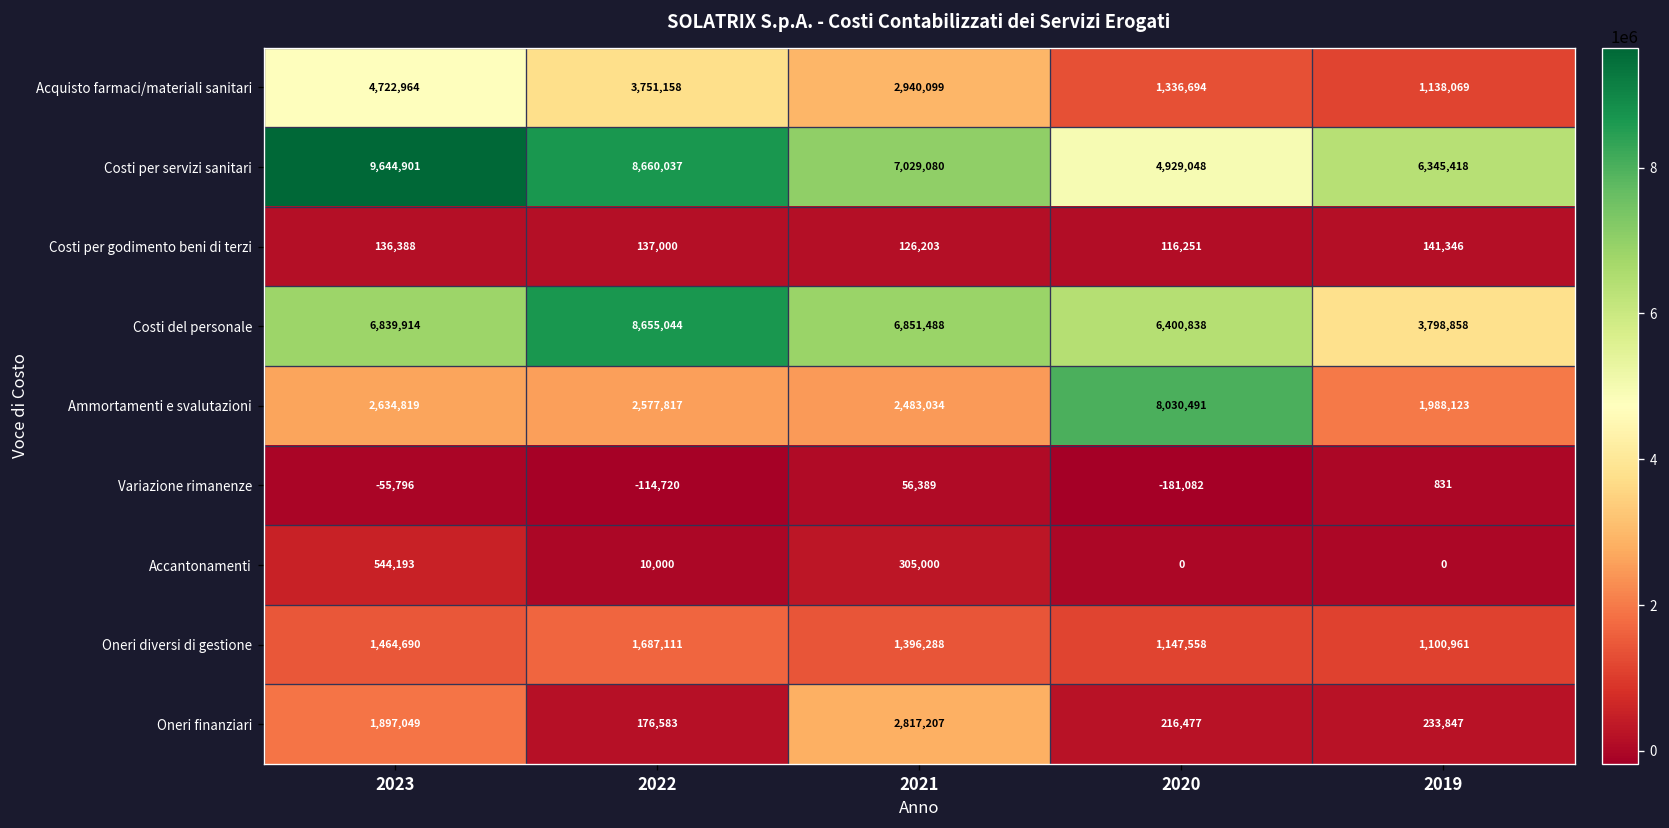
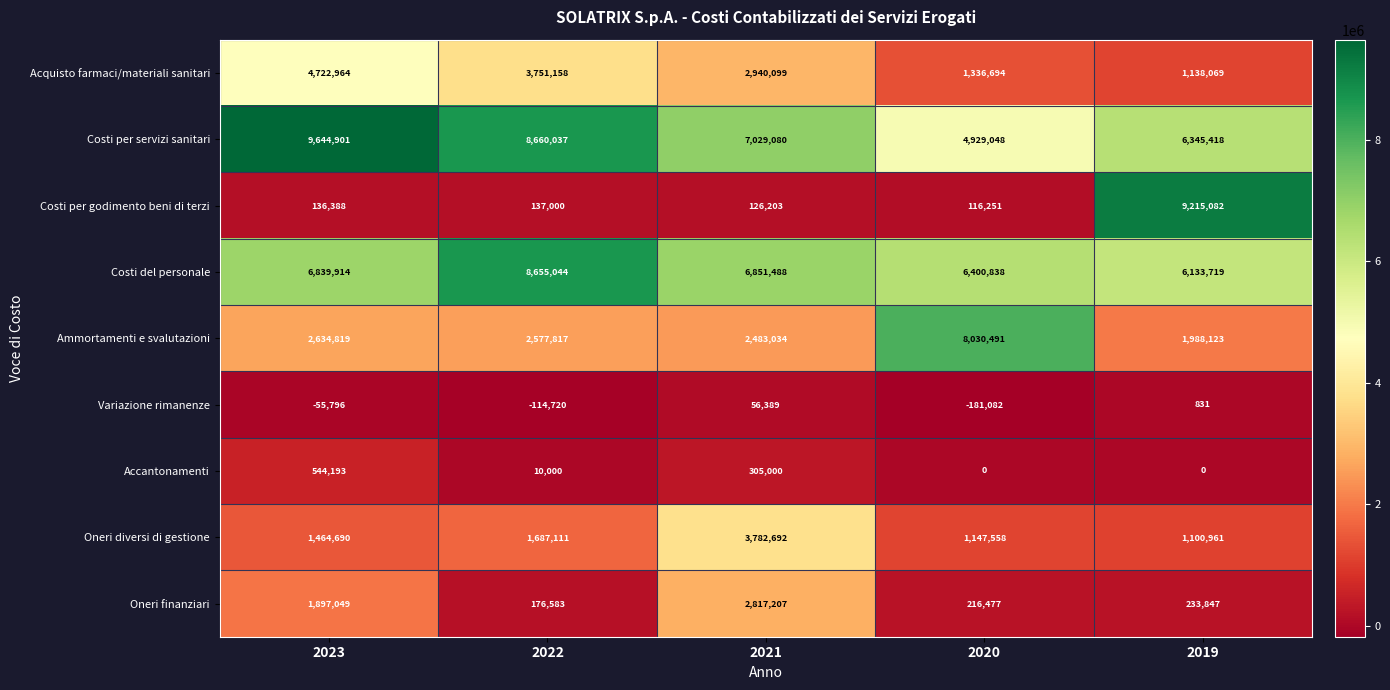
Costi per godimento beni di terzi, 2019: 141,346 -> 9,215,082
Costi del personale, 2019: 3,798,858 -> 6,133,719
Oneri diversi di gestione, 2021: 1,396,288 -> 3,782,692
